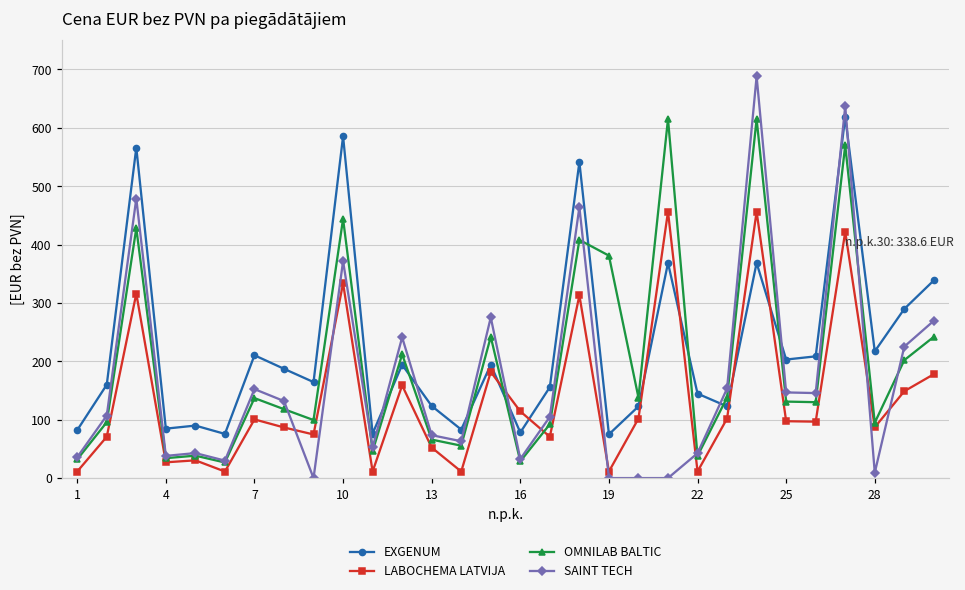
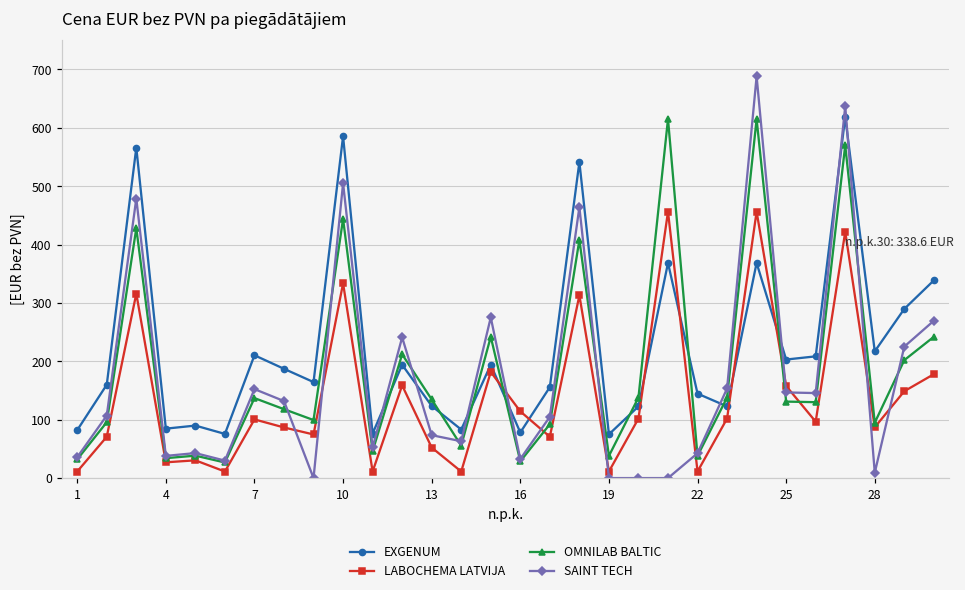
SAINT TECH, 10: 370 -> 510
OMNILAB BALTIC, 13: 70 -> 130
OMNILAB BALTIC, 19: 380 -> 40
LABOCHEMA LATVIJA, 25: 100 -> 160
